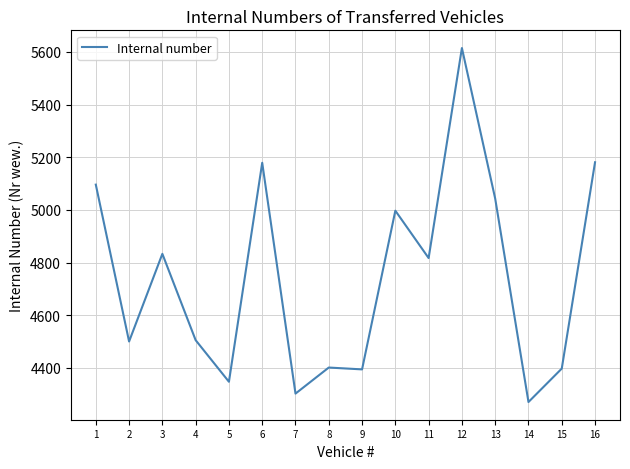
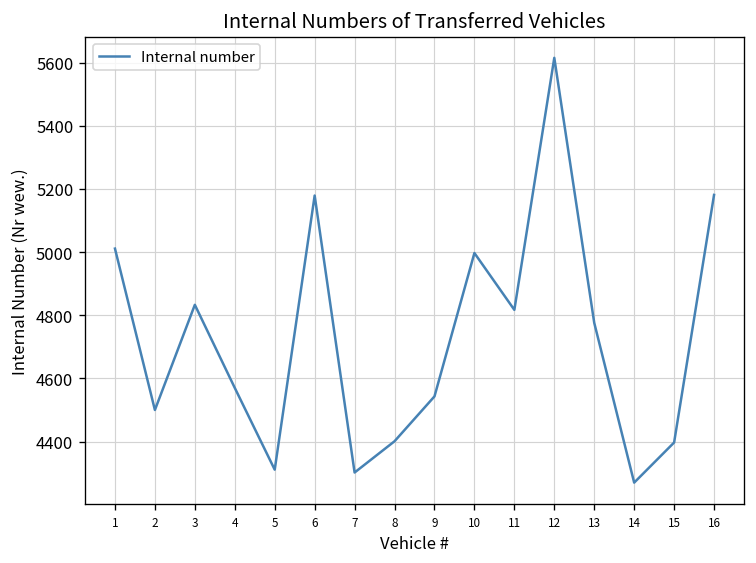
1: 5100 -> 5010
4: 4510 -> 4570
5: 4350 -> 4310
9: 4390 -> 4540
13: 5040 -> 4780
